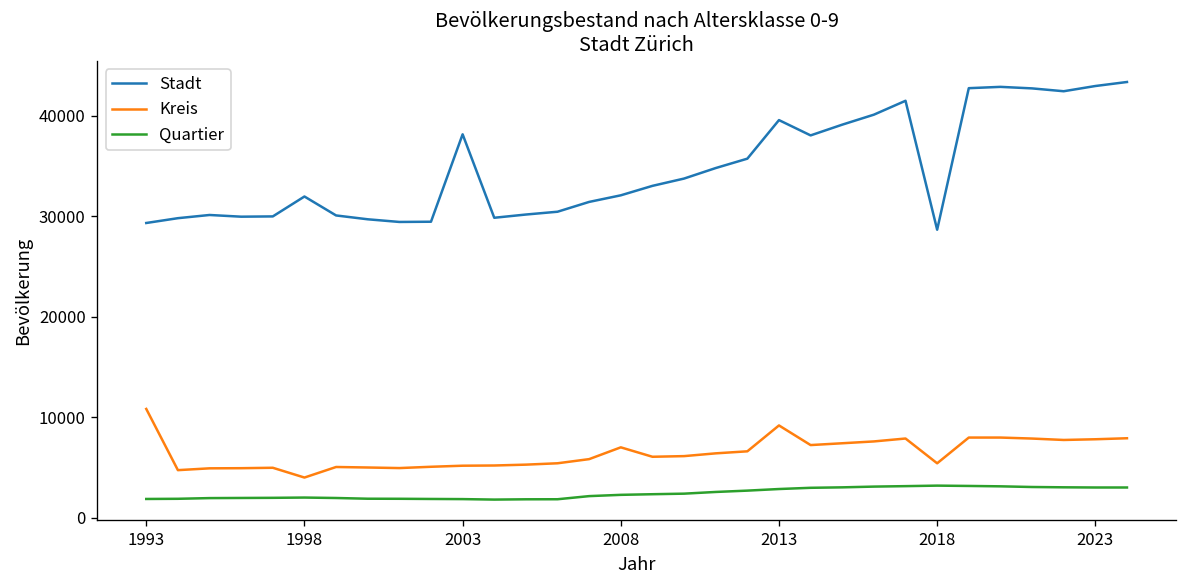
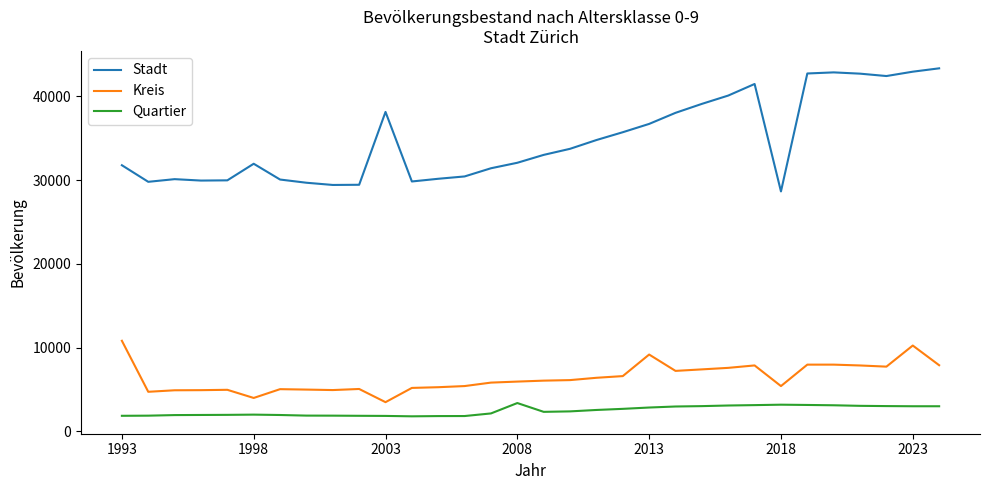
Stadt, 1993: 29000 -> 32000
Kreis, 2003: 5000 -> 3000
Kreis, 2008: 7000 -> 6000
Quartier, 2008: 2000 -> 3000
Stadt, 2013: 40000 -> 37000
Kreis, 2023: 8000 -> 10000
